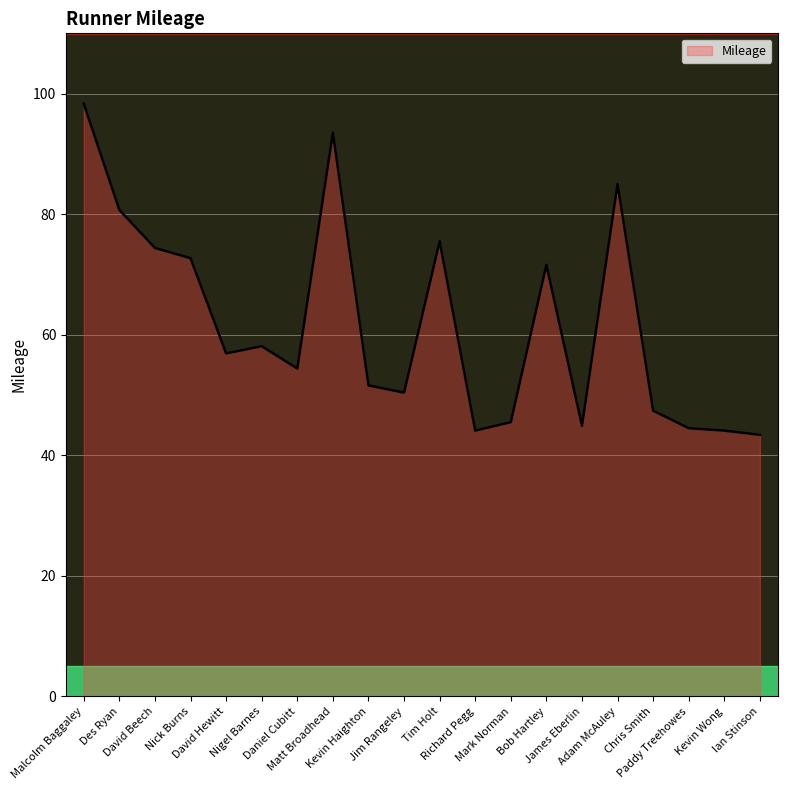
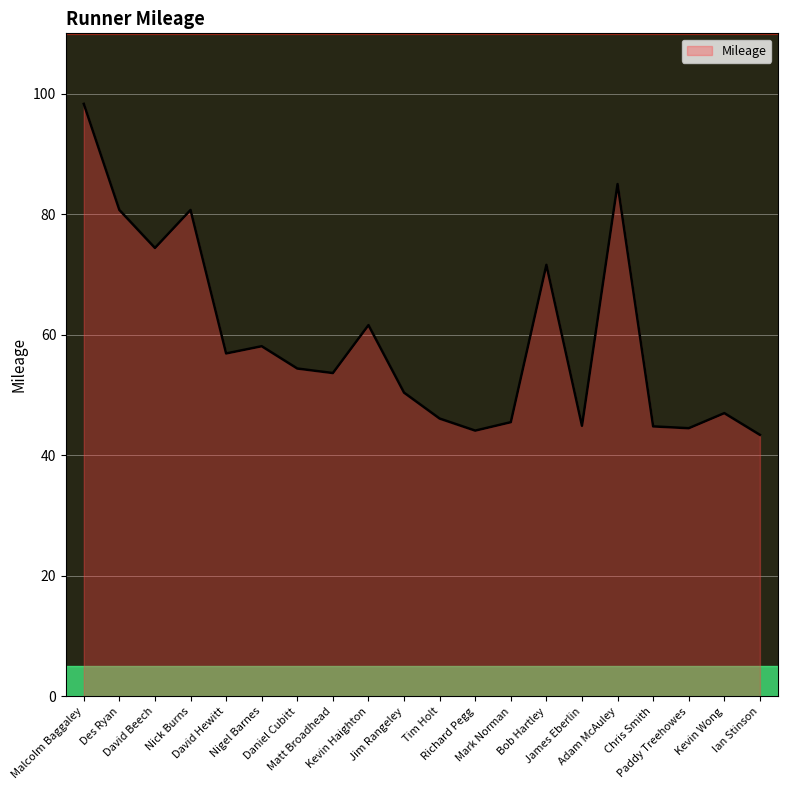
Nick Burns: 73 -> 81
Matt Broadhead: 94 -> 54
Kevin Haighton: 52 -> 62
Tim Holt: 76 -> 46
Chris Smith: 47 -> 45
Kevin Wong: 44 -> 47
